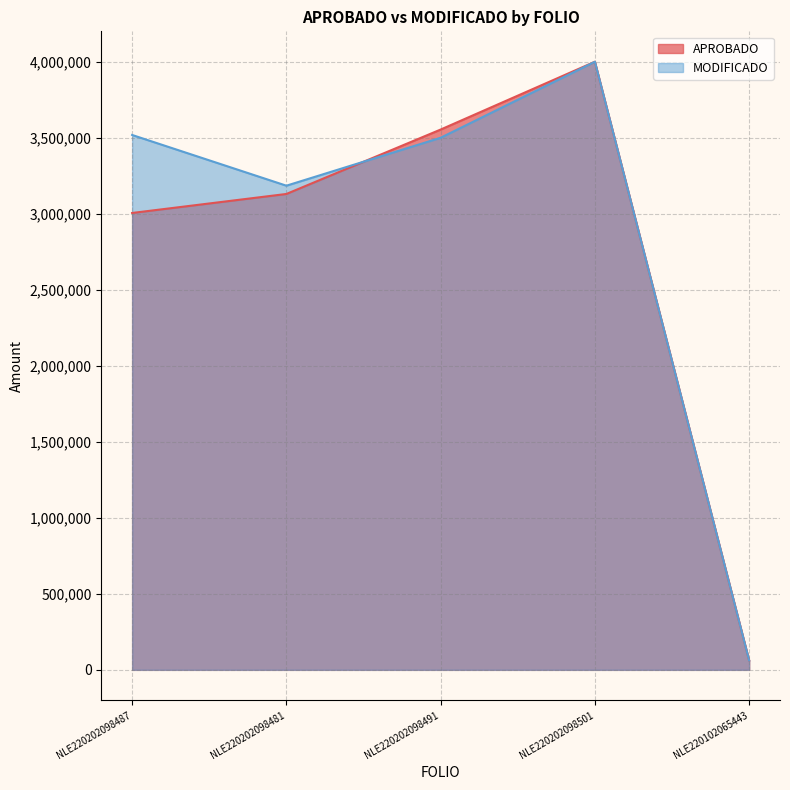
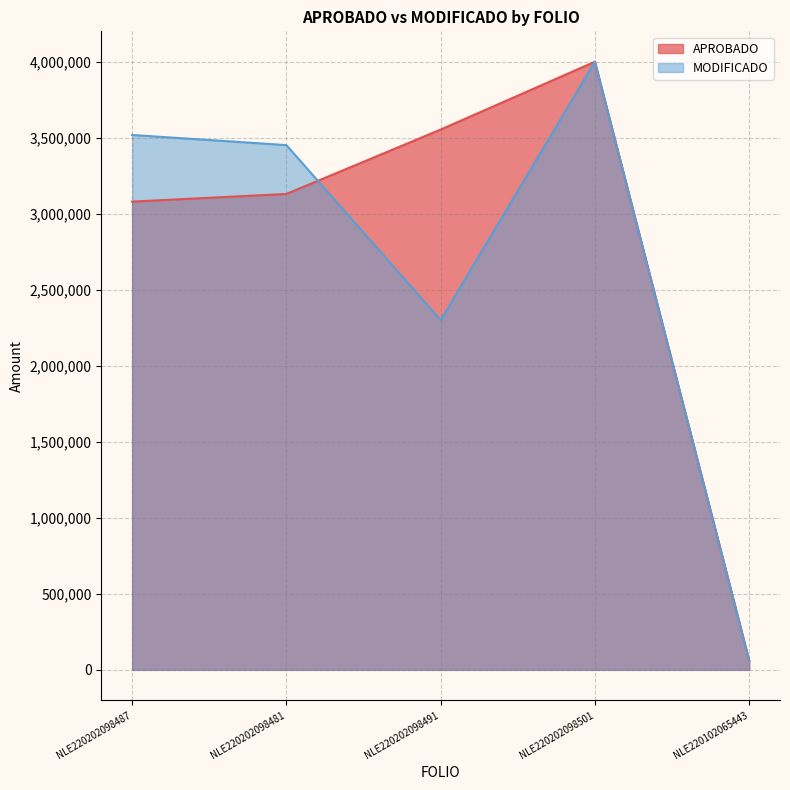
APROBADO, NLE220202098487: 3,010,000 -> 3,080,000
MODIFICADO, NLE220202098481: 3,180,000 -> 3,450,000
MODIFICADO, NLE220202098491: 3,500,000 -> 2,300,000
